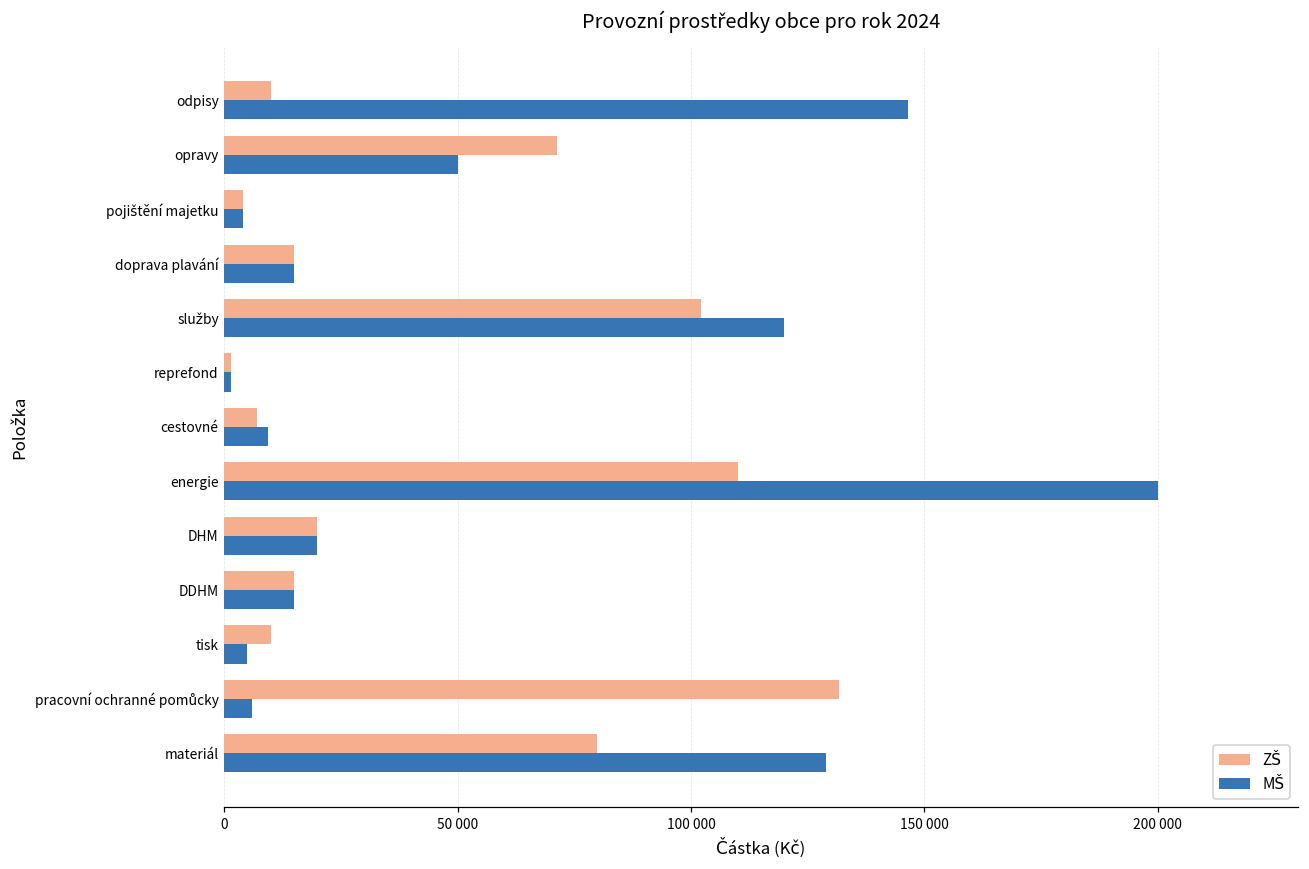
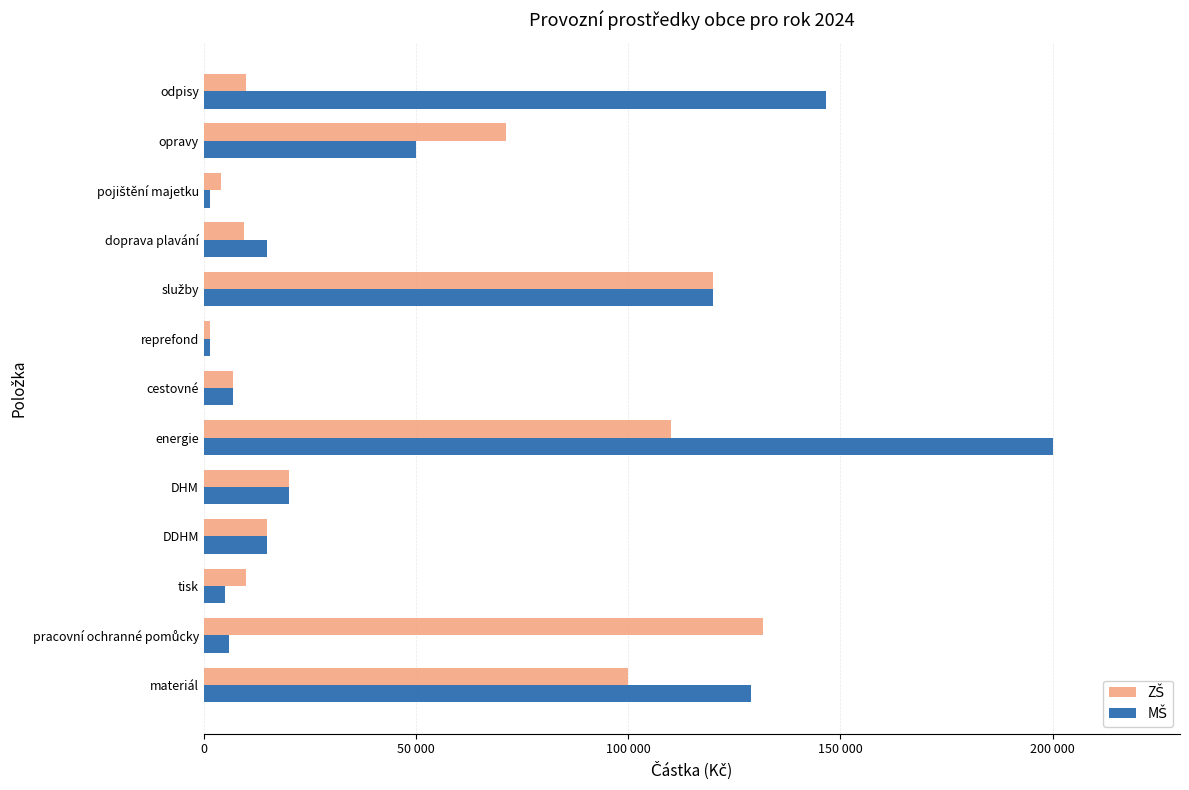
MŠ, pojištění majetku: 4000 -> 1000
ZŠ, doprava plavání: 15000 -> 10000
ZŠ, služby: 102000 -> 120000
MŠ, cestovné: 9000 -> 7000
ZŠ, materiál: 80000 -> 100000
